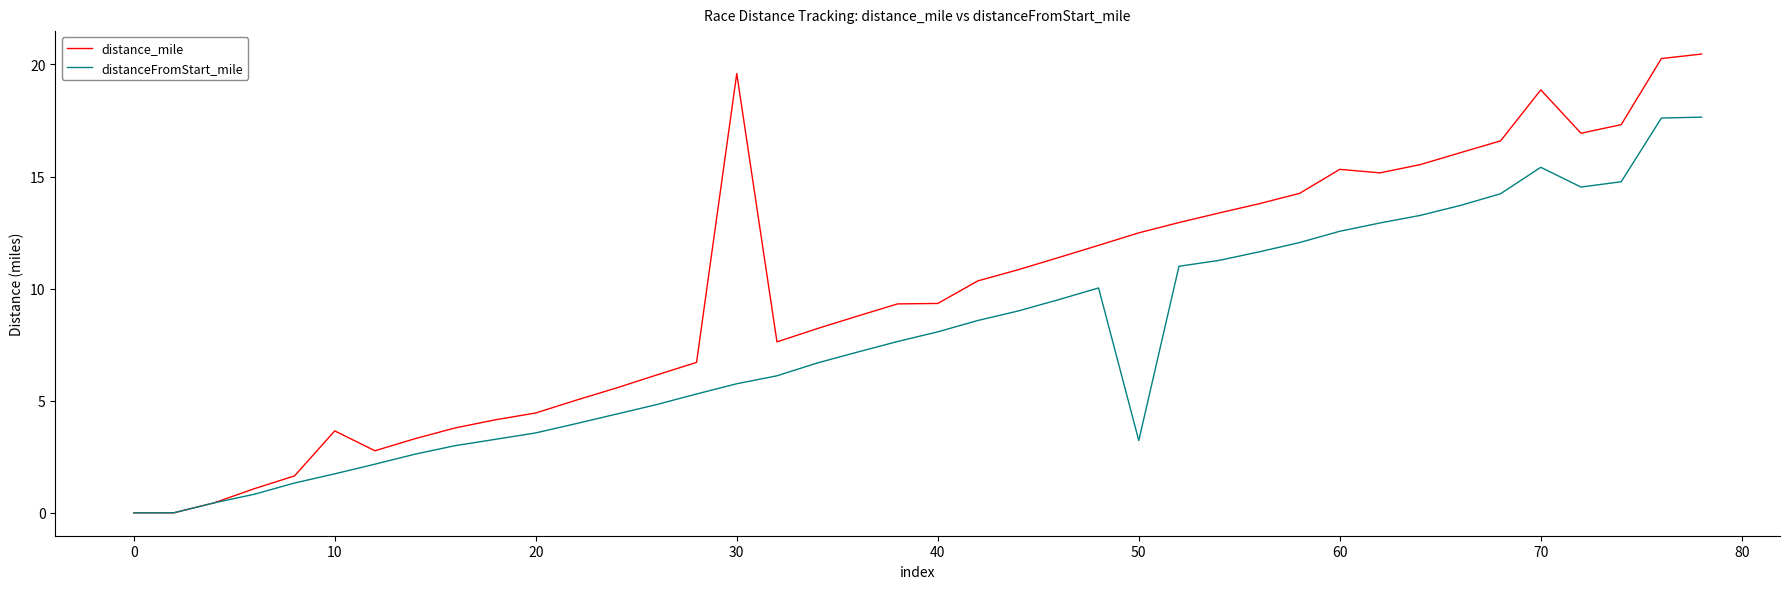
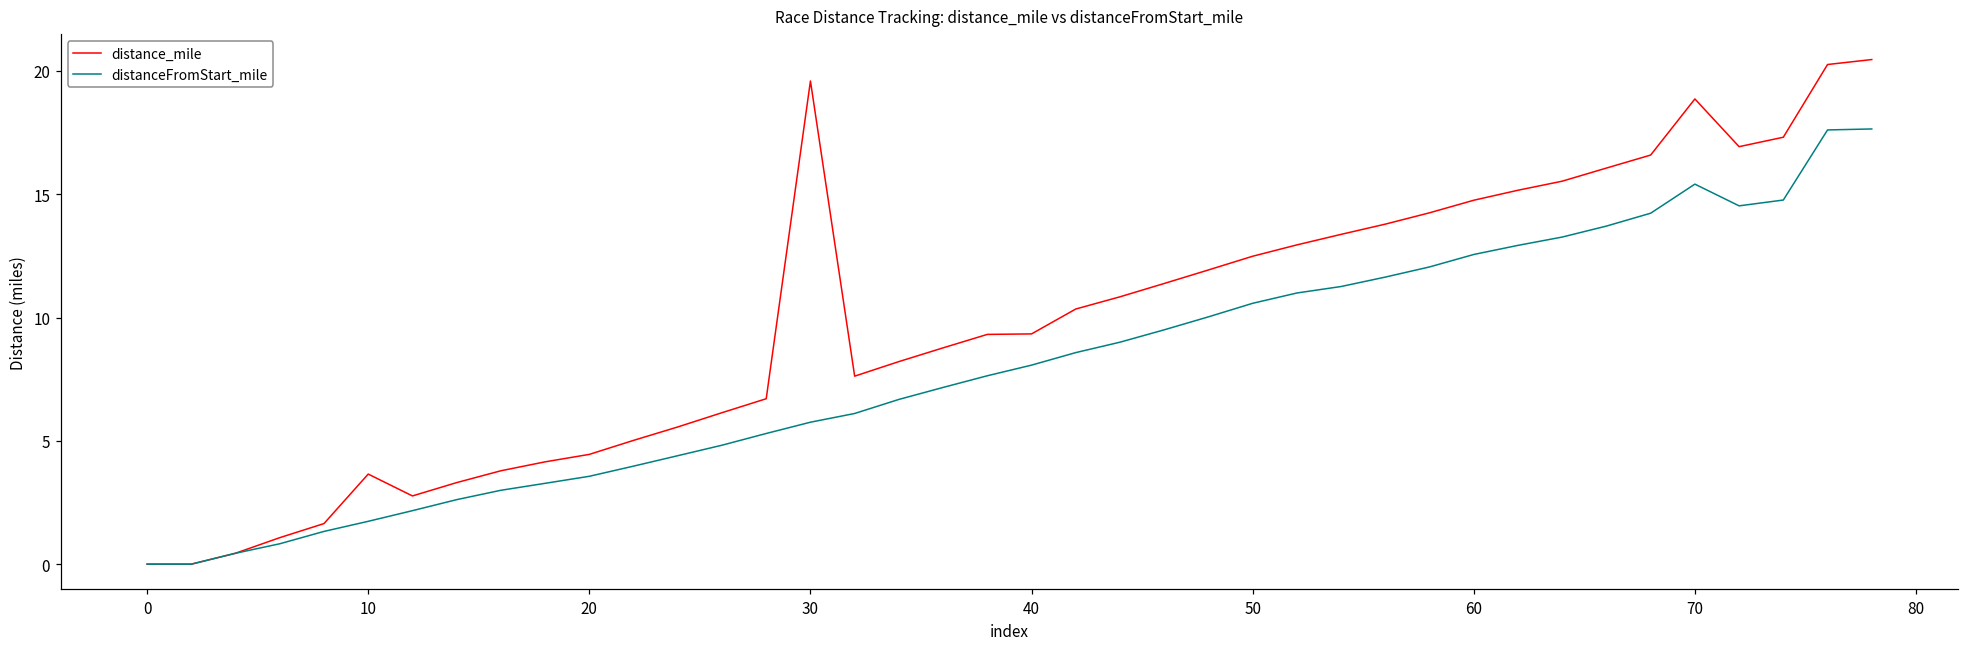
distanceFromStart_mile, 50: 3.2 -> 10.6
distance_mile, 60: 15.3 -> 14.8
